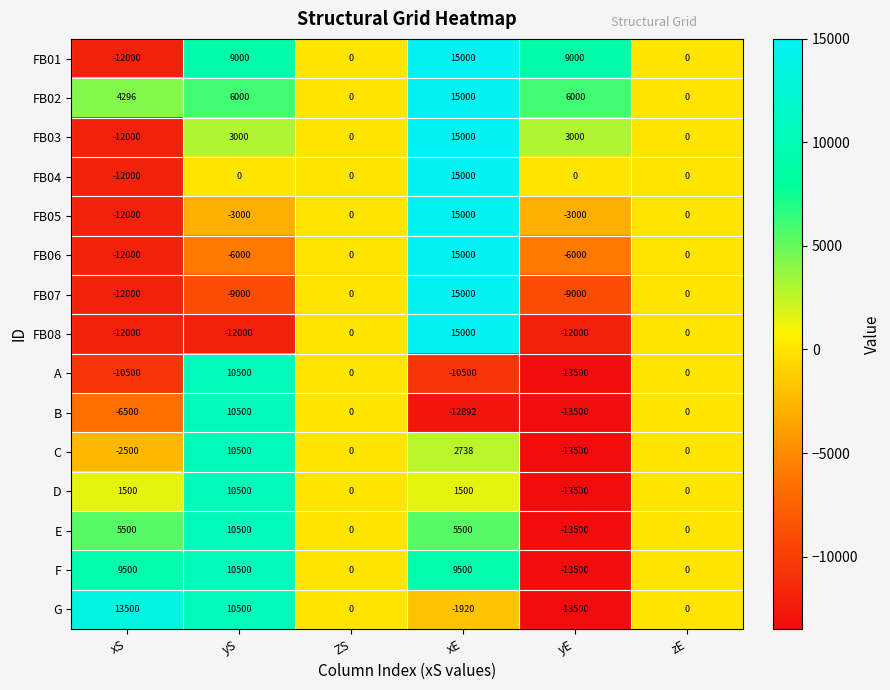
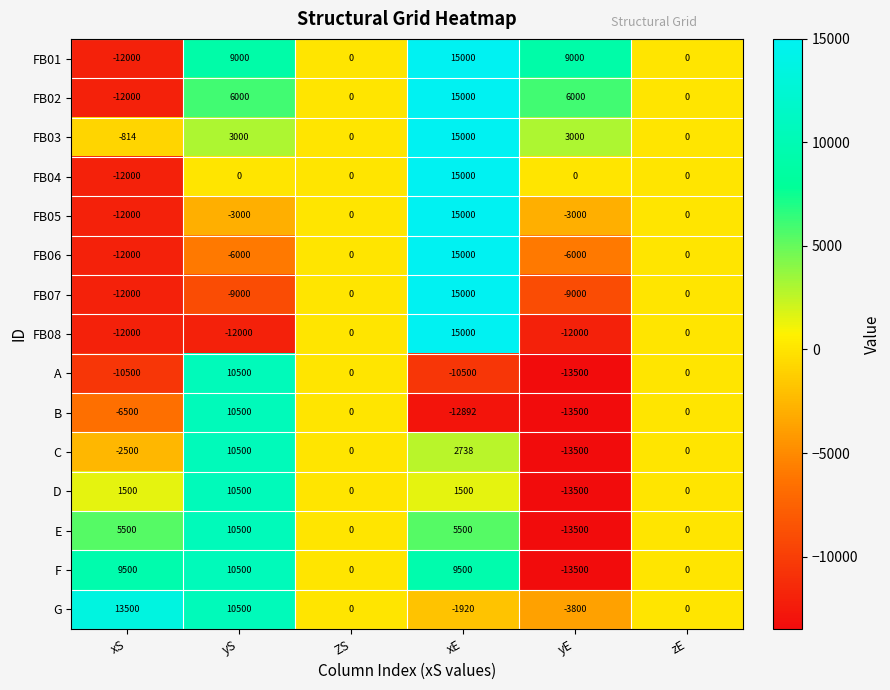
FB02, xS: 4296 -> -12000
FB03, xS: -12000 -> -814
G, yE: -13500 -> -3800
